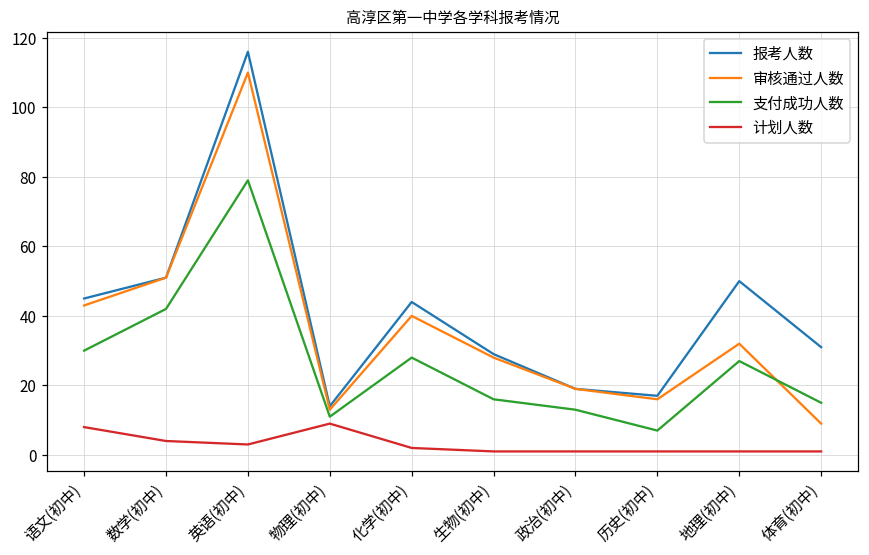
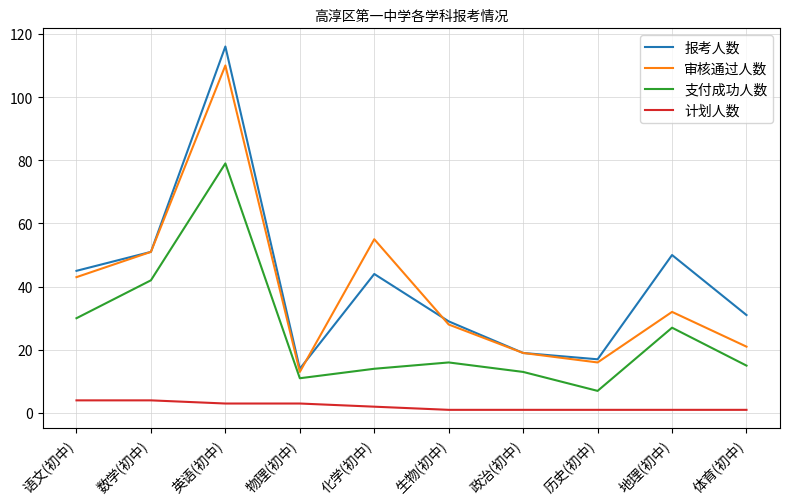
计划人数, 语文(初中): 8 -> 4
计划人数, 物理(初中): 9 -> 3
审核通过人数, 化学(初中): 40 -> 55
支付成功人数, 化学(初中): 28 -> 14
审核通过人数, 体育(初中): 9 -> 21
